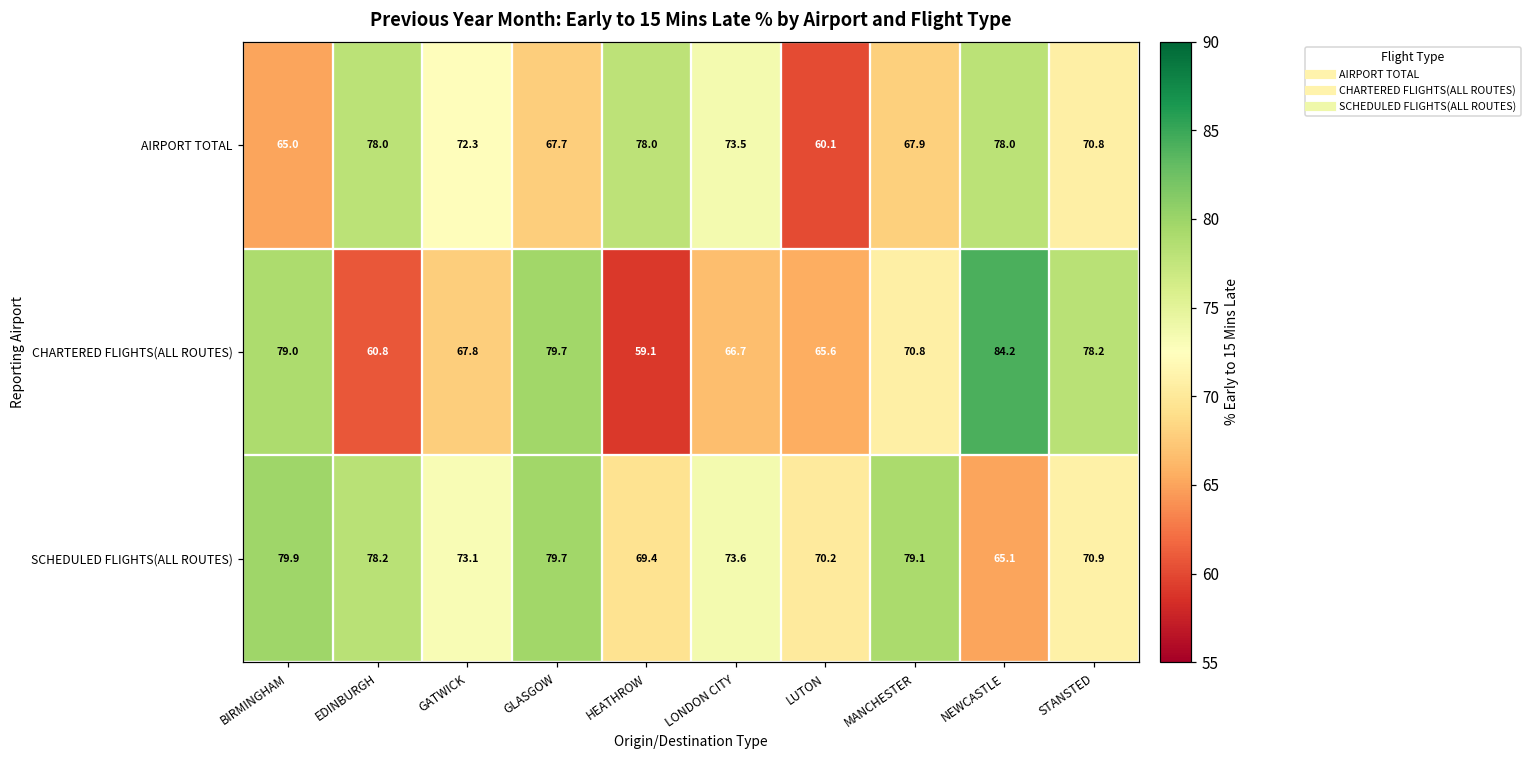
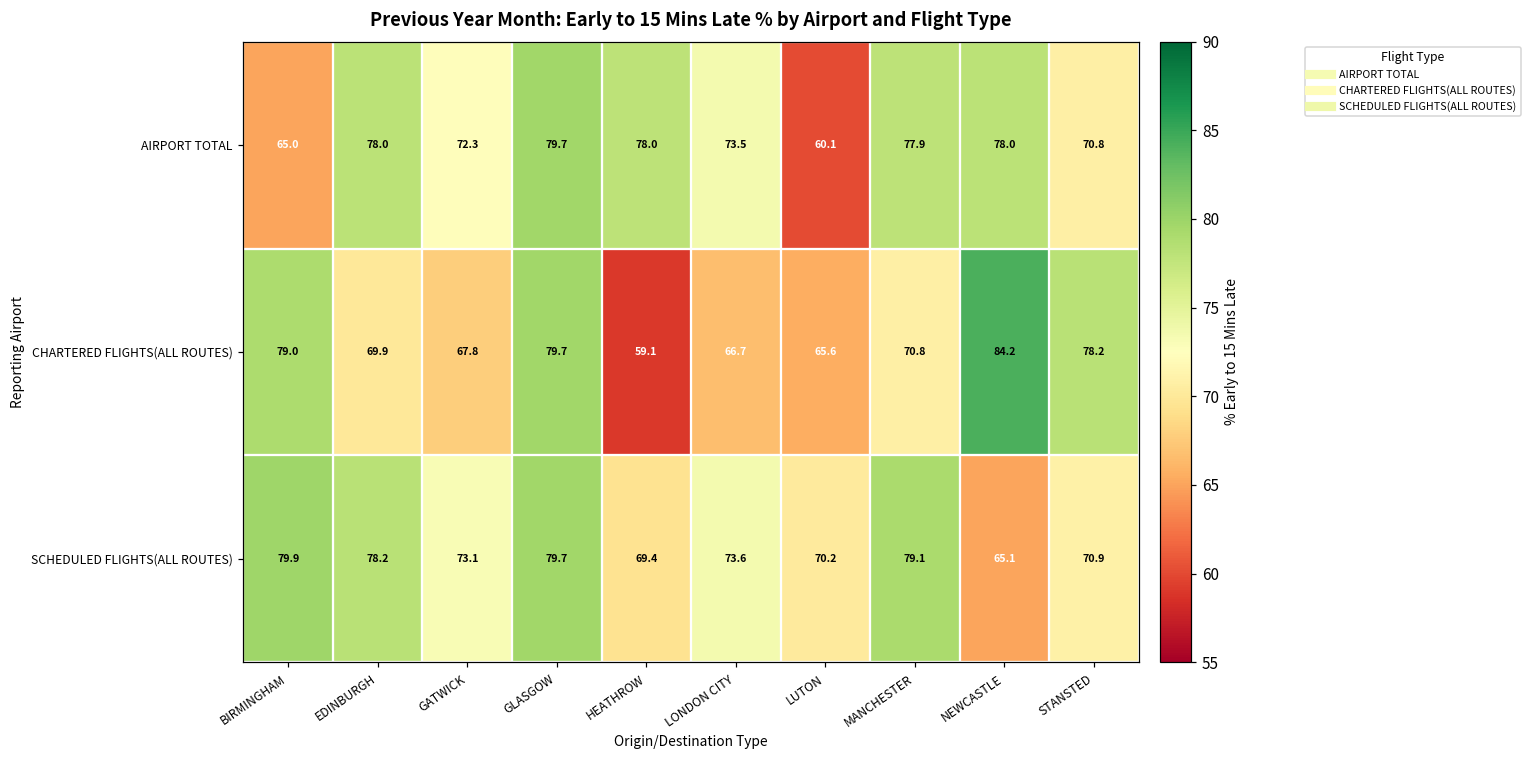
AIRPORT TOTAL, GLASGOW: 67.7 -> 79.7
AIRPORT TOTAL, MANCHESTER: 67.9 -> 77.9
CHARTERED FLIGHTS(ALL ROUTES), EDINBURGH: 60.8 -> 69.9
